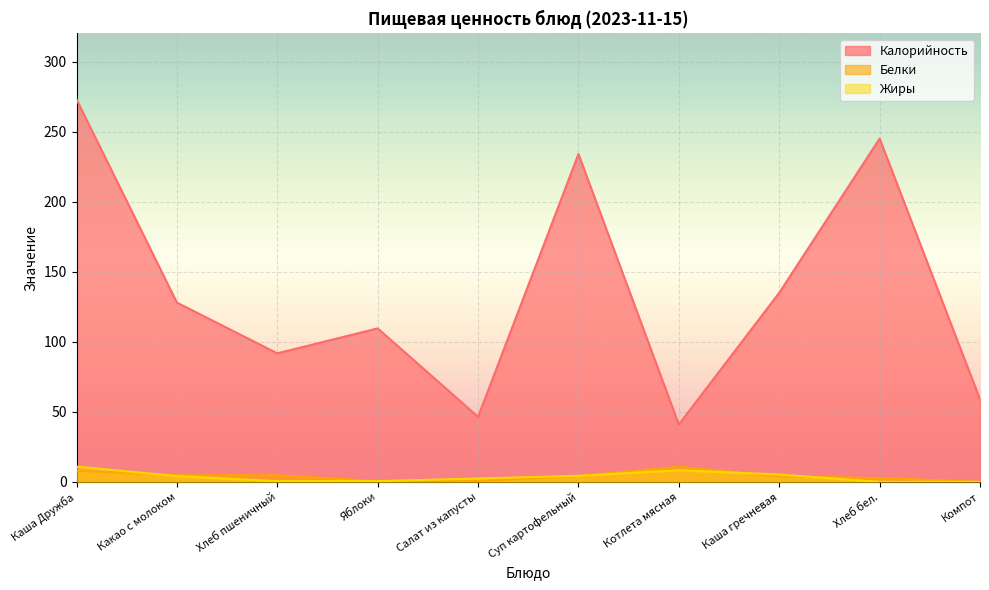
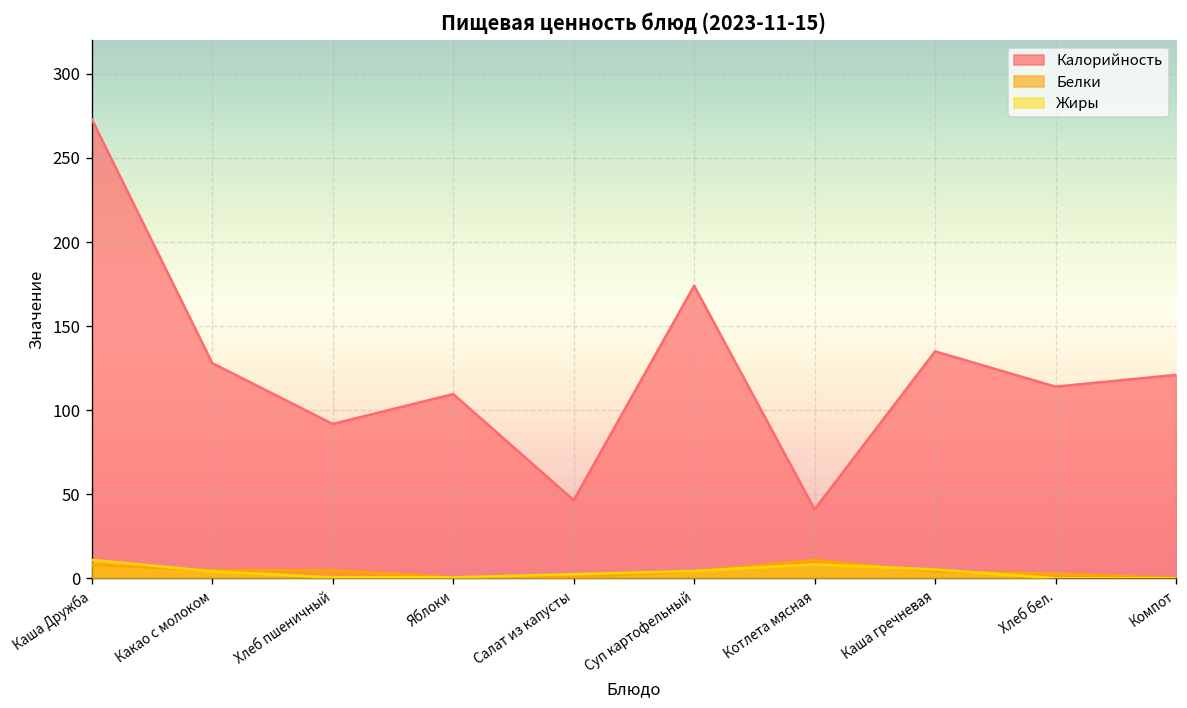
Калорийность, Суп картофельный: 234 -> 174
Калорийность, Хлеб бел.: 245 -> 114
Калорийность, Компот: 59 -> 121
